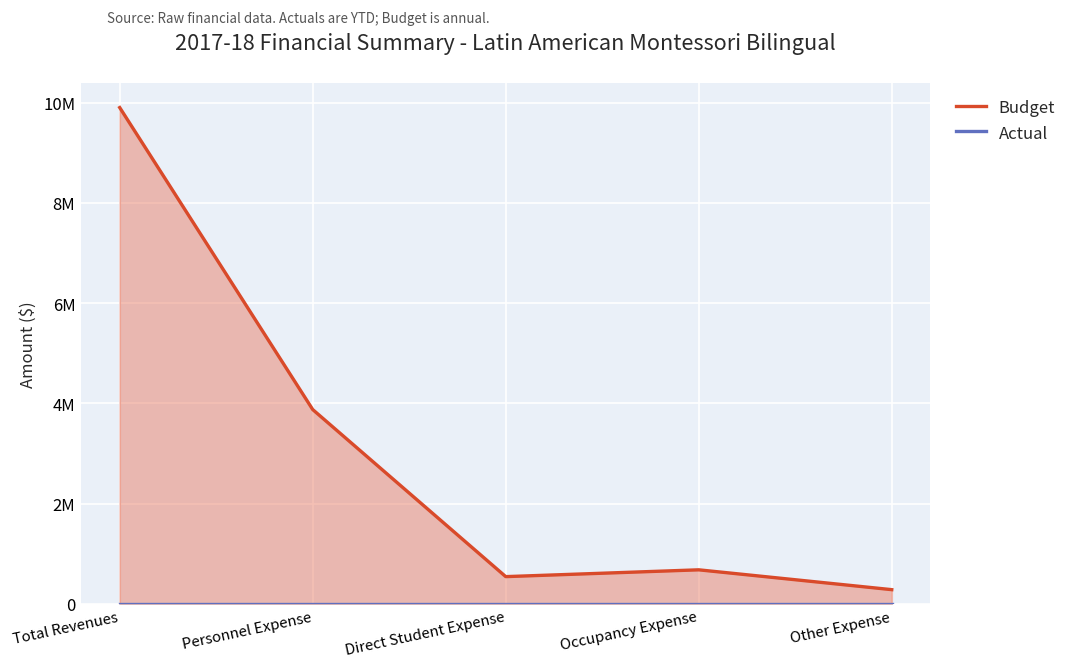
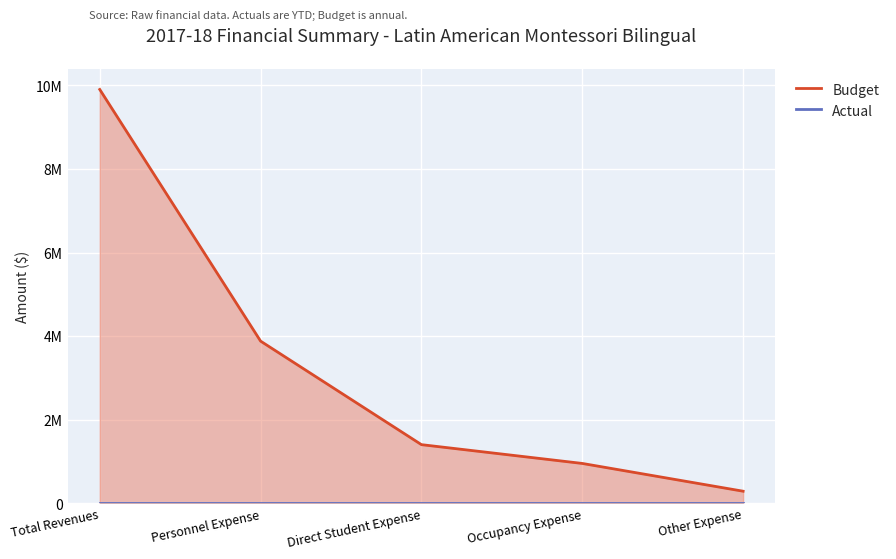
Budget, Direct Student Expense: 500000 -> 1400000
Budget, Occupancy Expense: 700000 -> 1000000
